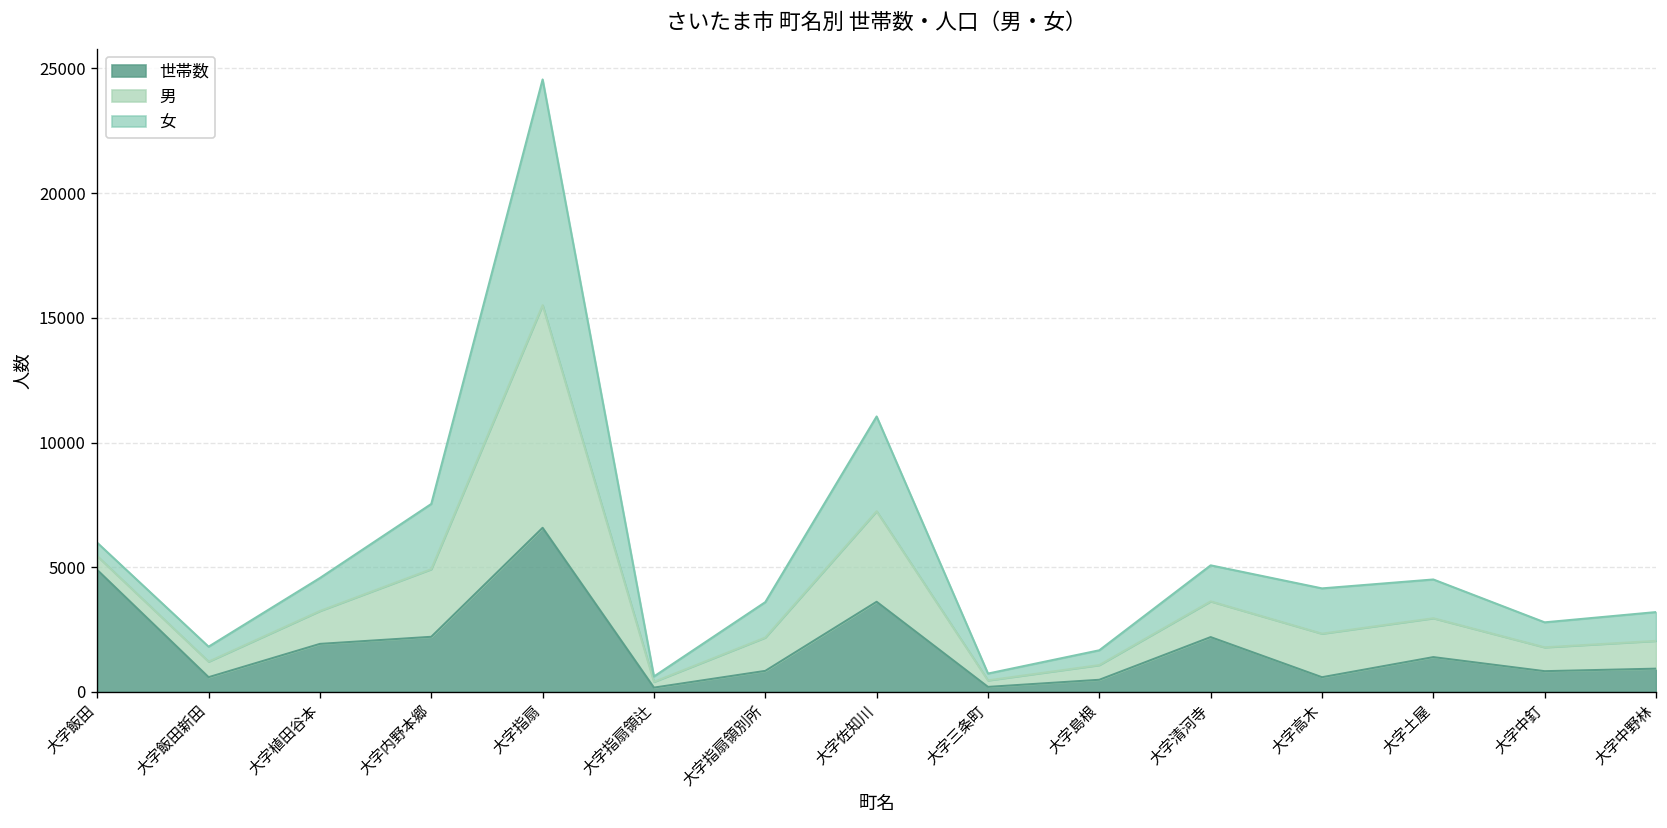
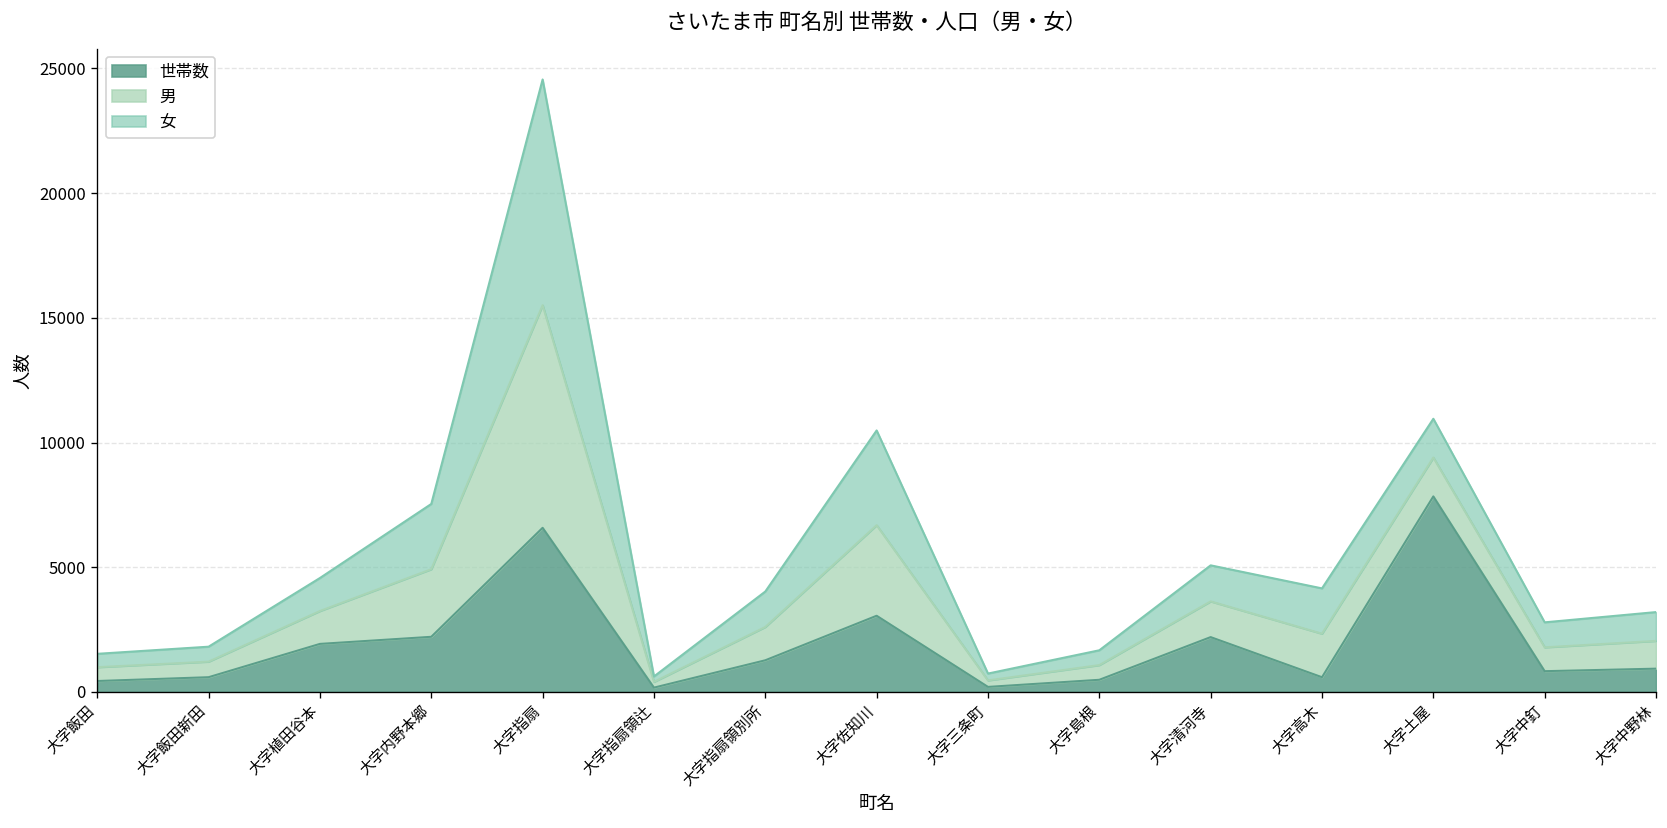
世帯数, 大字飯田: 4900 -> 400
世帯数, 大字指扇領別所: 800 -> 1300
世帯数, 大字佐知川: 3600 -> 3100
世帯数, 大字土屋: 1400 -> 7800
